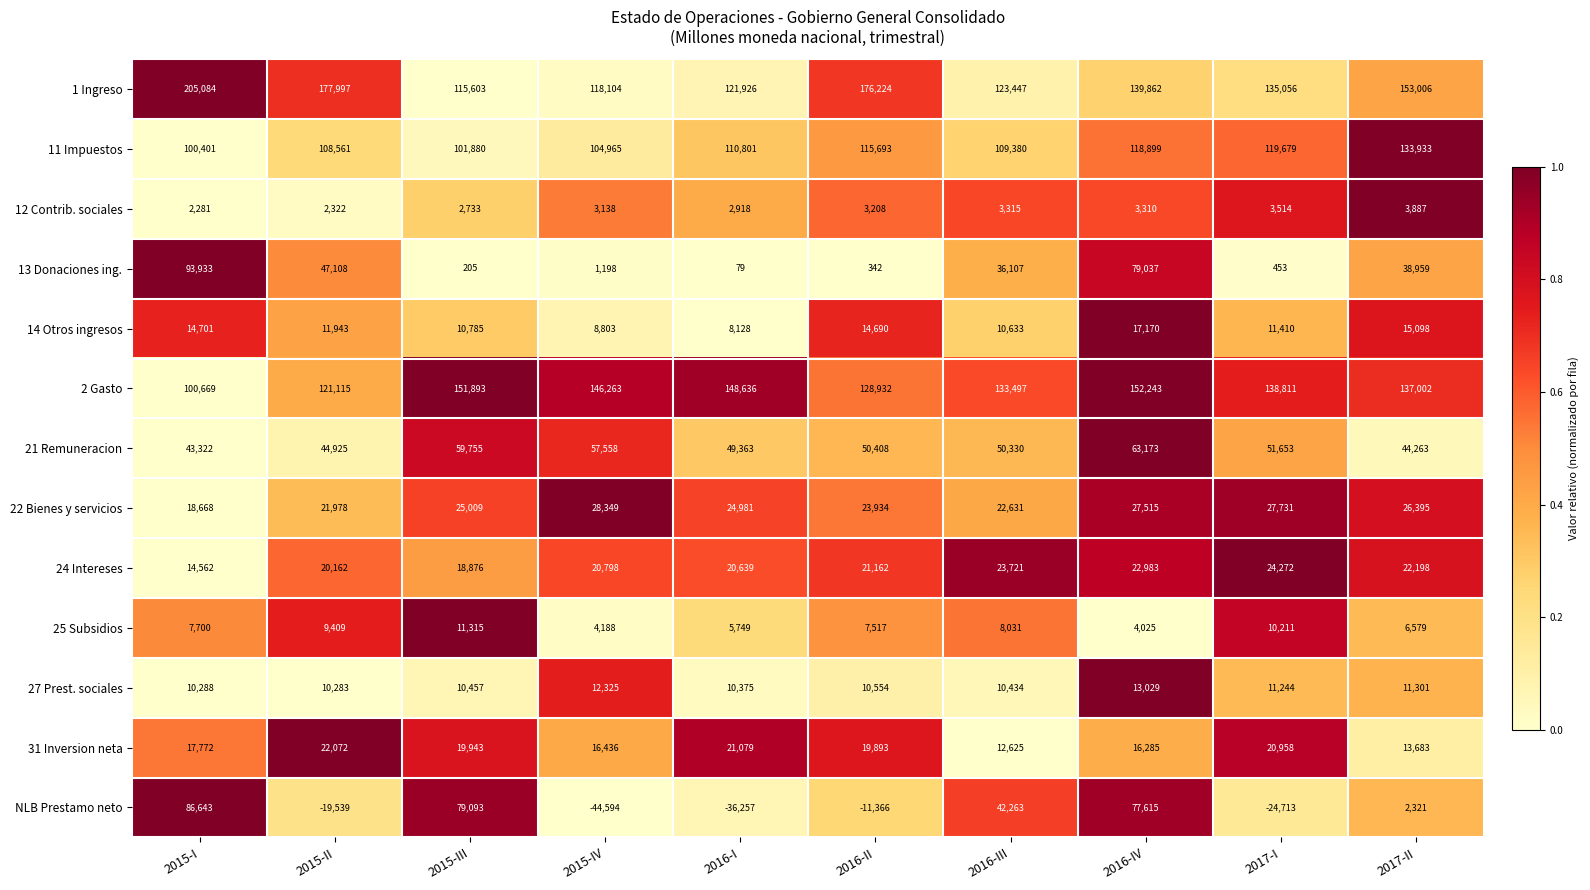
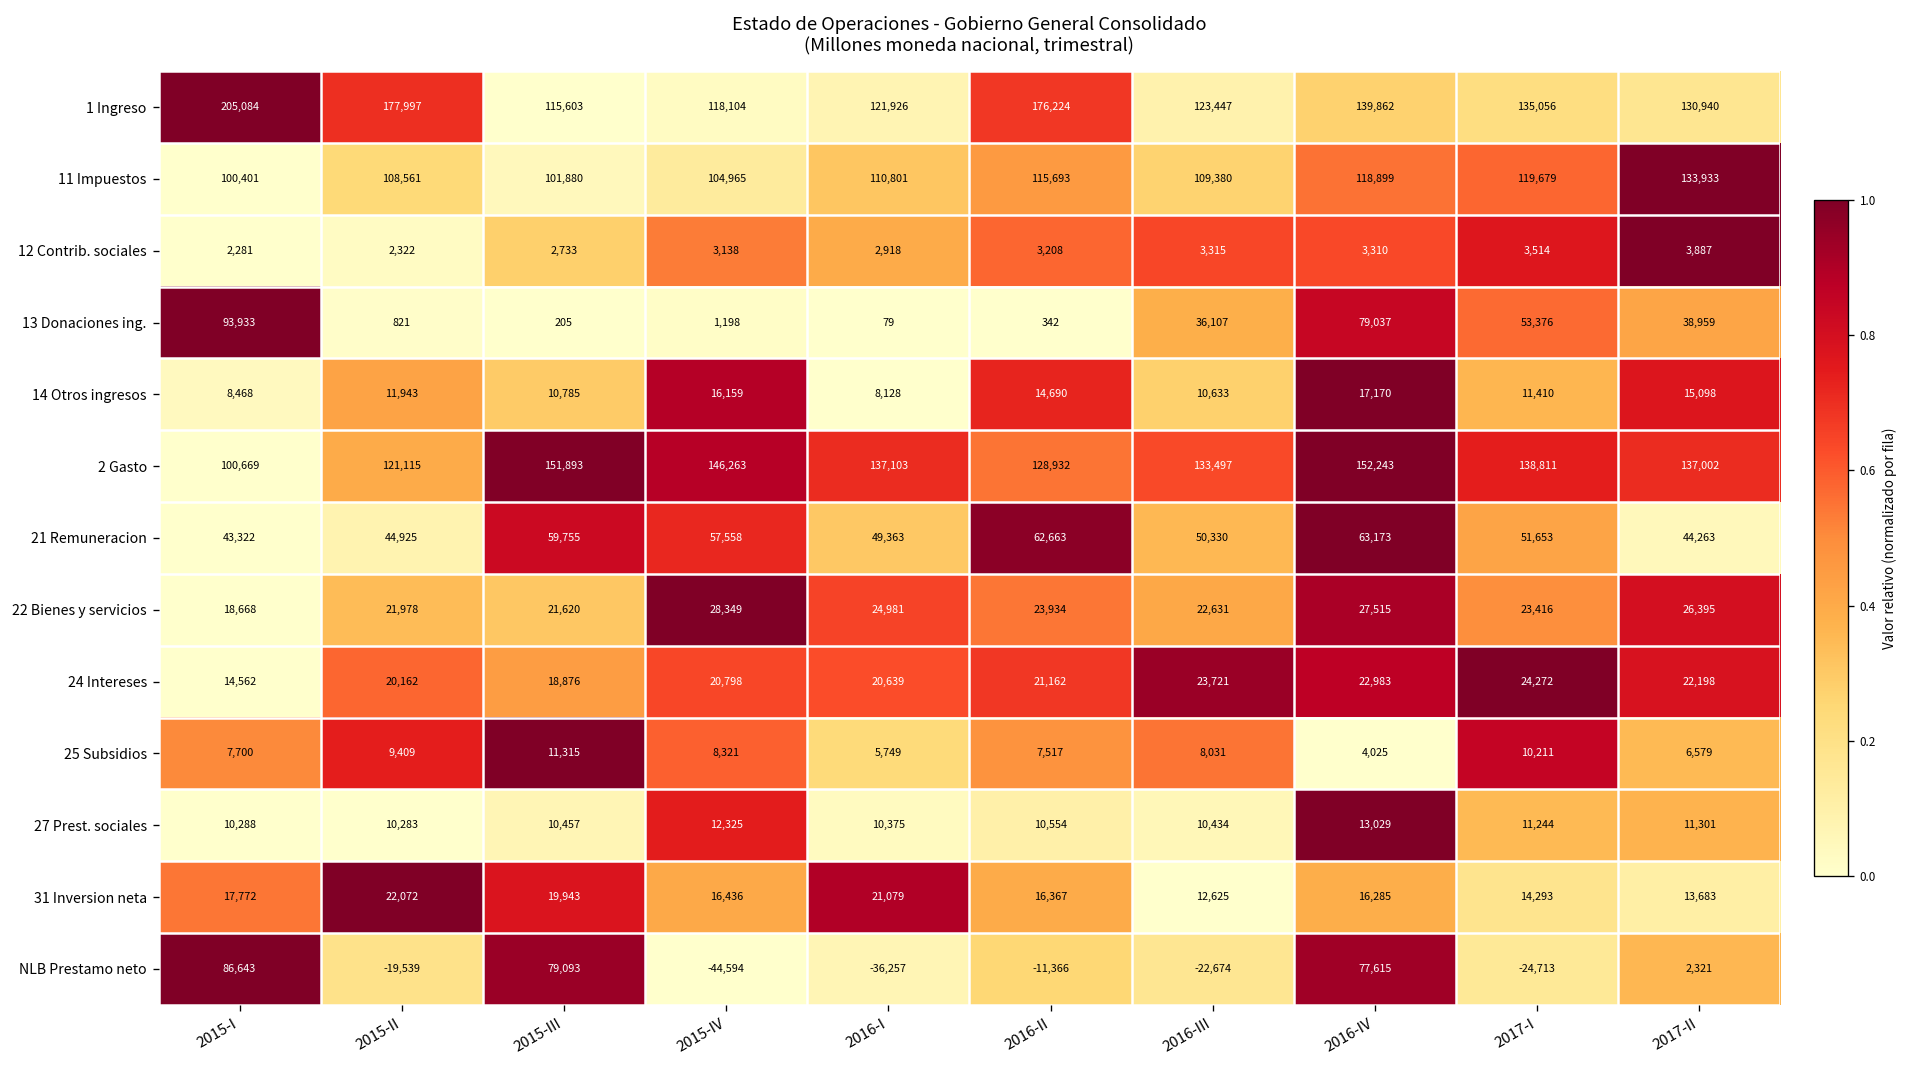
1 Ingreso, 2017-II: 153,006 -> 130,940
13 Donaciones ing., 2015-II: 47,108 -> 821
13 Donaciones ing., 2017-I: 453 -> 53,376
14 Otros ingresos, 2015-I: 14,701 -> 8,468
14 Otros ingresos, 2015-IV: 8,803 -> 16,159
2 Gasto, 2016-I: 148,636 -> 137,103
21 Remuneracion, 2016-II: 50,408 -> 62,663
22 Bienes y servicios, 2015-III: 25,009 -> 21,620
22 Bienes y servicios, 2017-I: 27,731 -> 23,416
25 Subsidios, 2015-IV: 4,188 -> 8,321
31 Inversion neta, 2016-II: 19,893 -> 16,367
31 Inversion neta, 2017-I: 20,958 -> 14,293
NLB Prestamo neto, 2016-III: 42,263 -> -22,674
